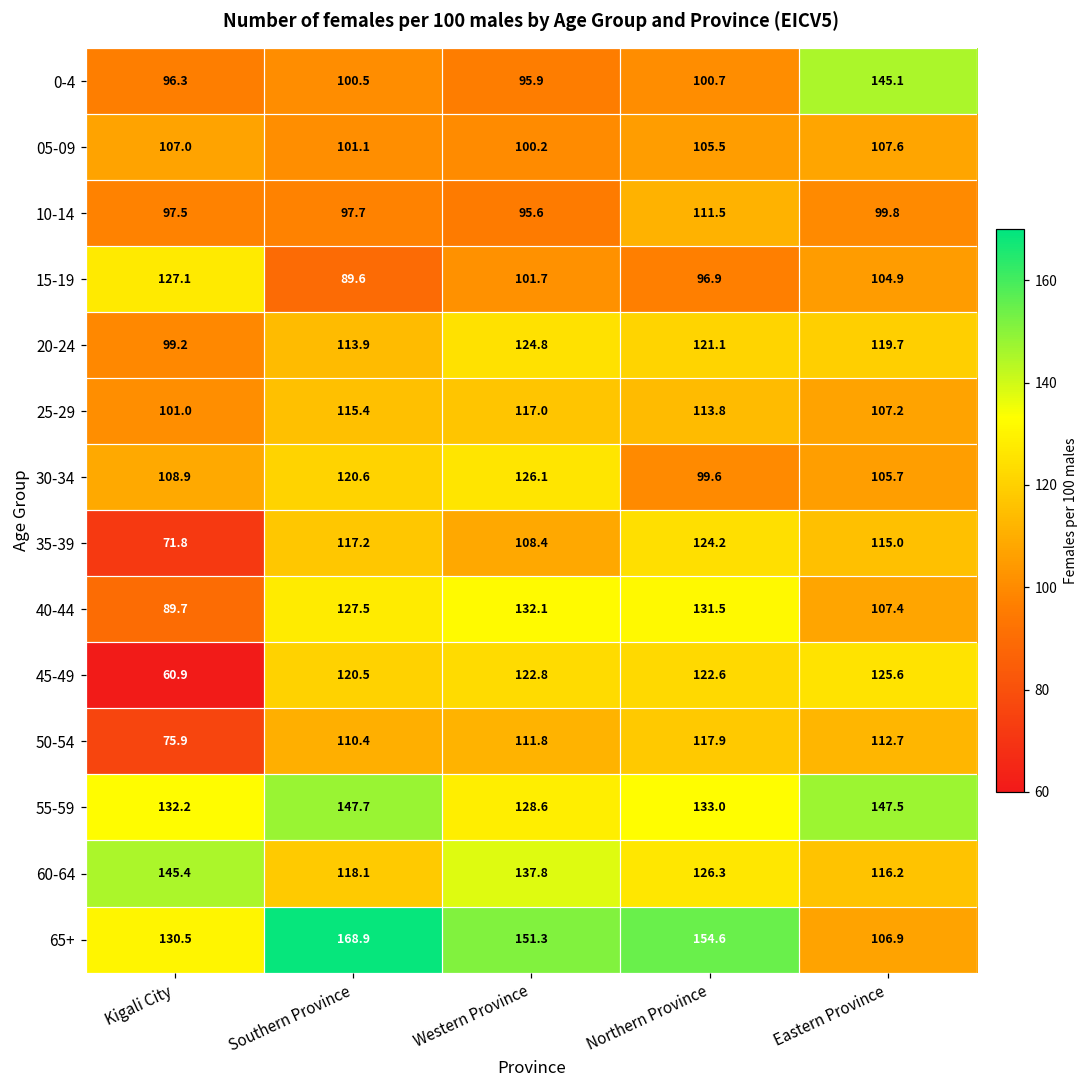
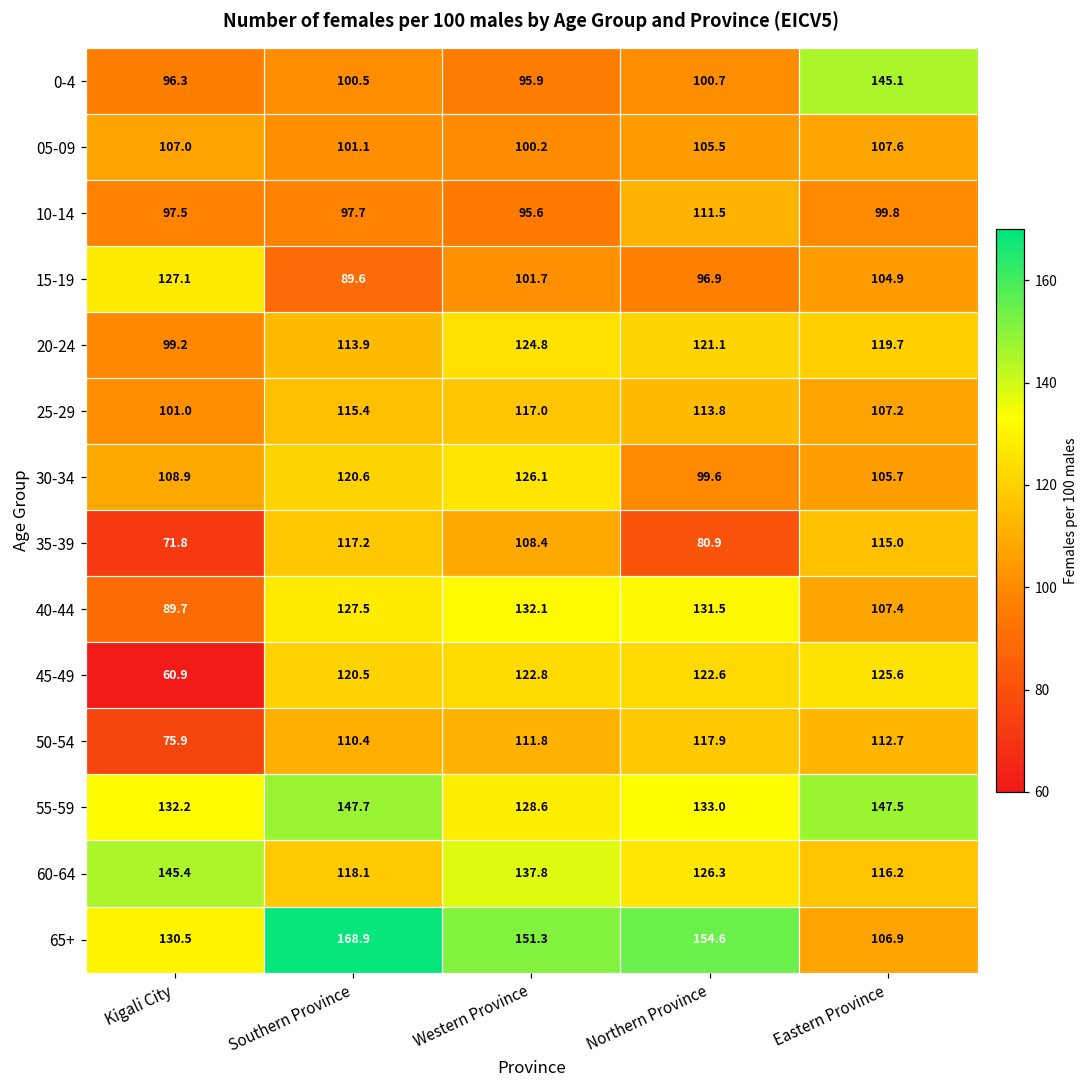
35-39, Northern Province: 124.2 -> 80.9
